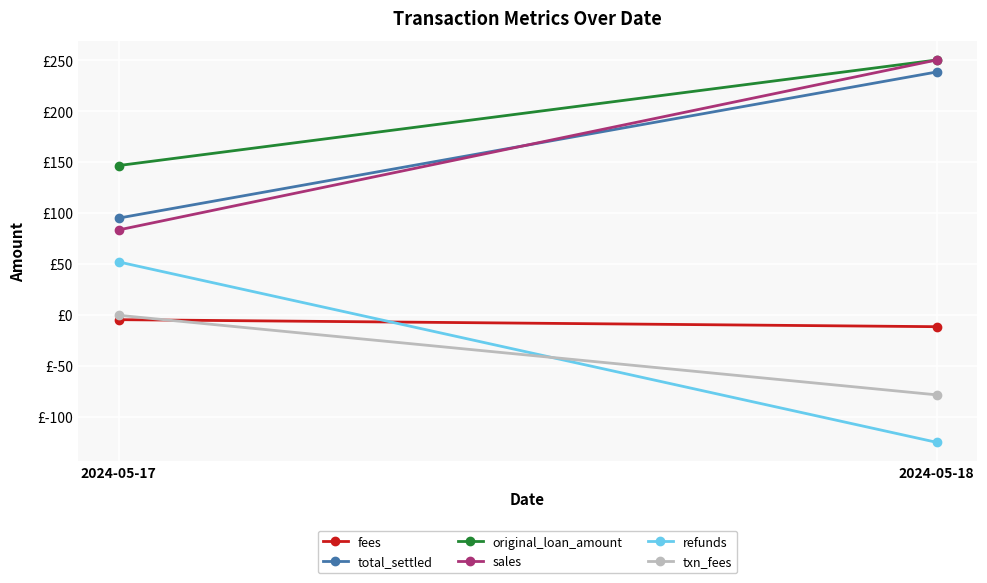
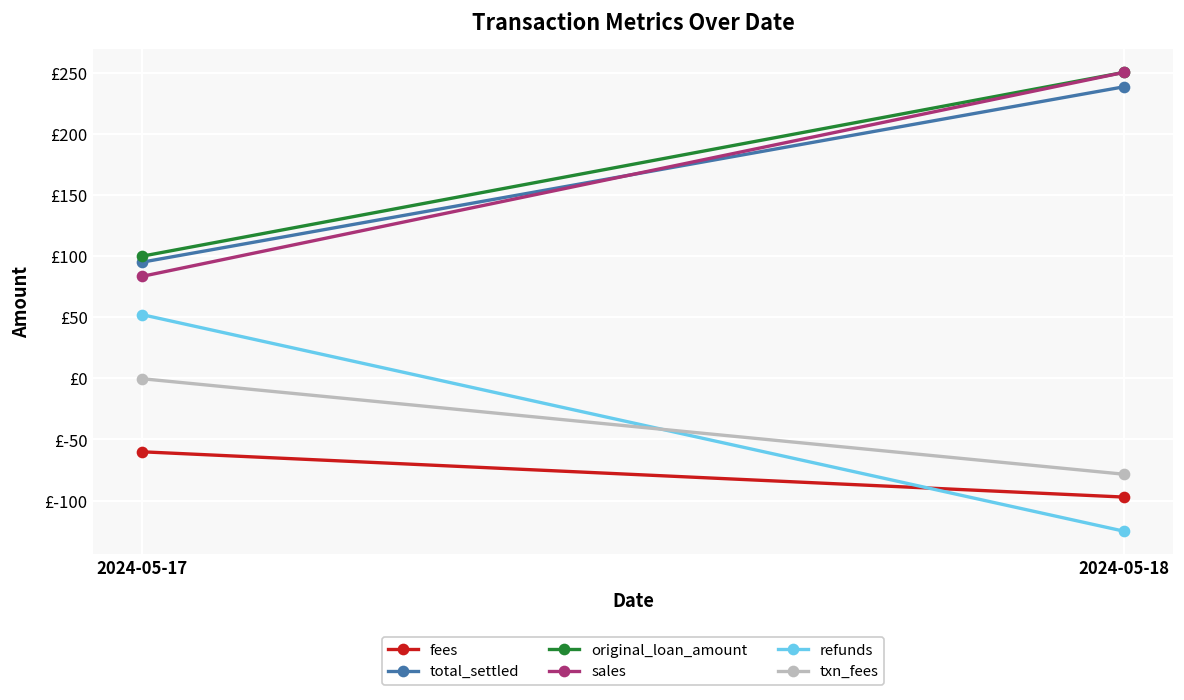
fees, 2024-05-17: £-5 -> £-60
original_loan_amount, 2024-05-17: £147 -> £100
fees, 2024-05-18: £-11 -> £-97
